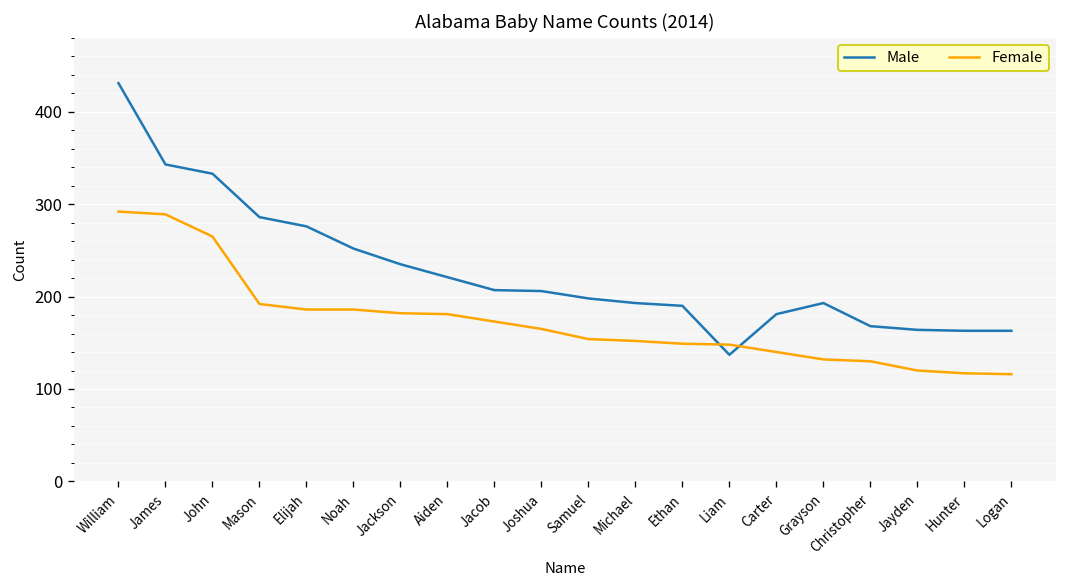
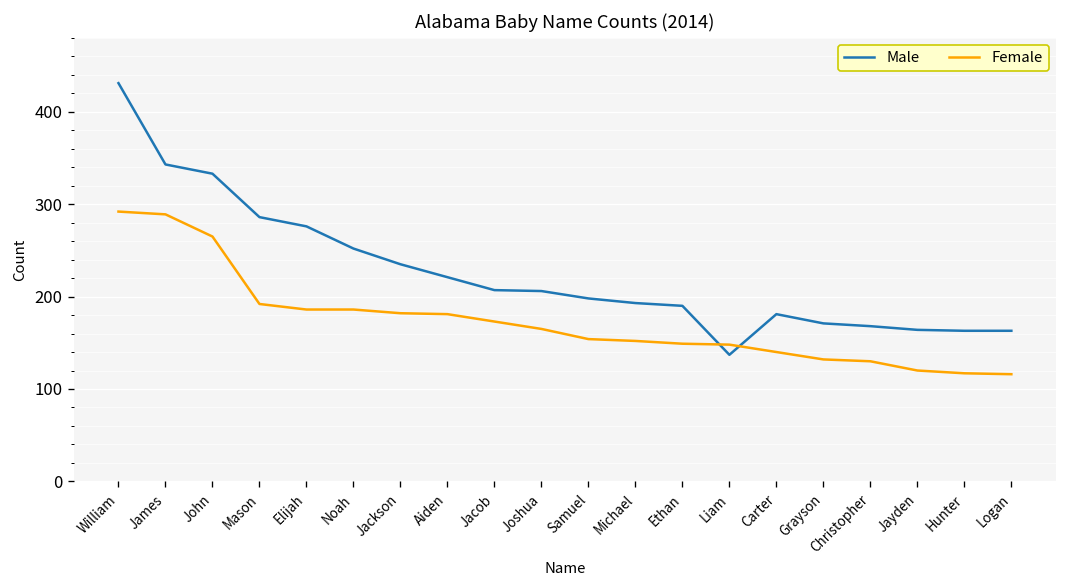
Male, Grayson: 190 -> 170
